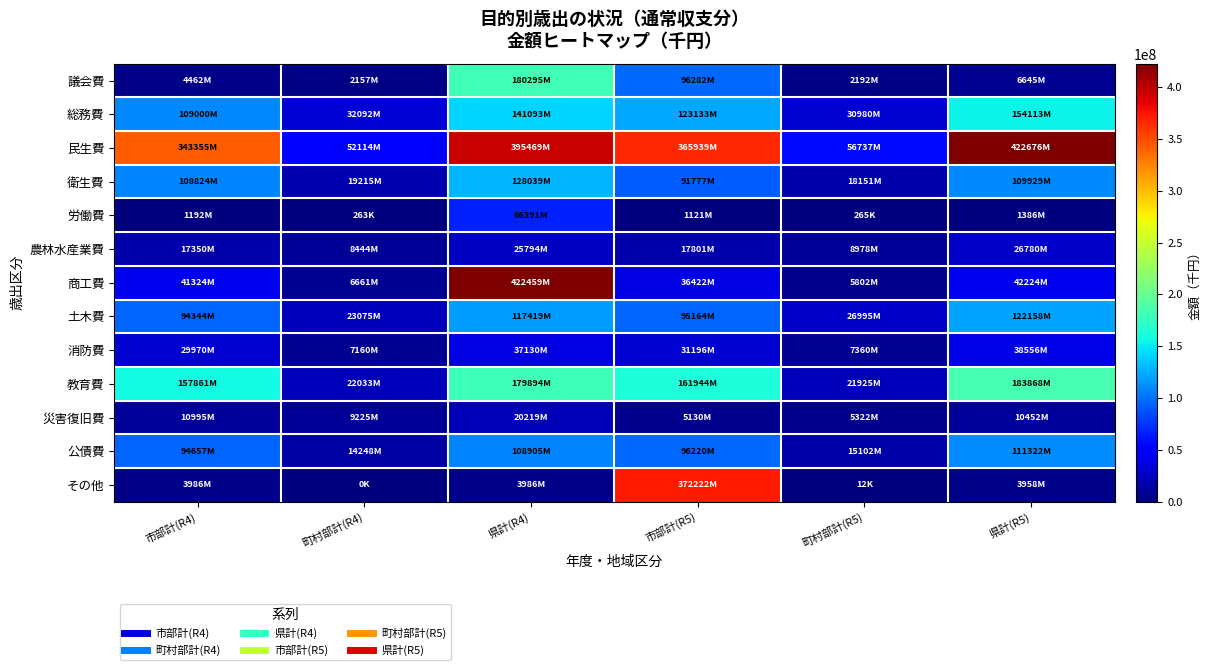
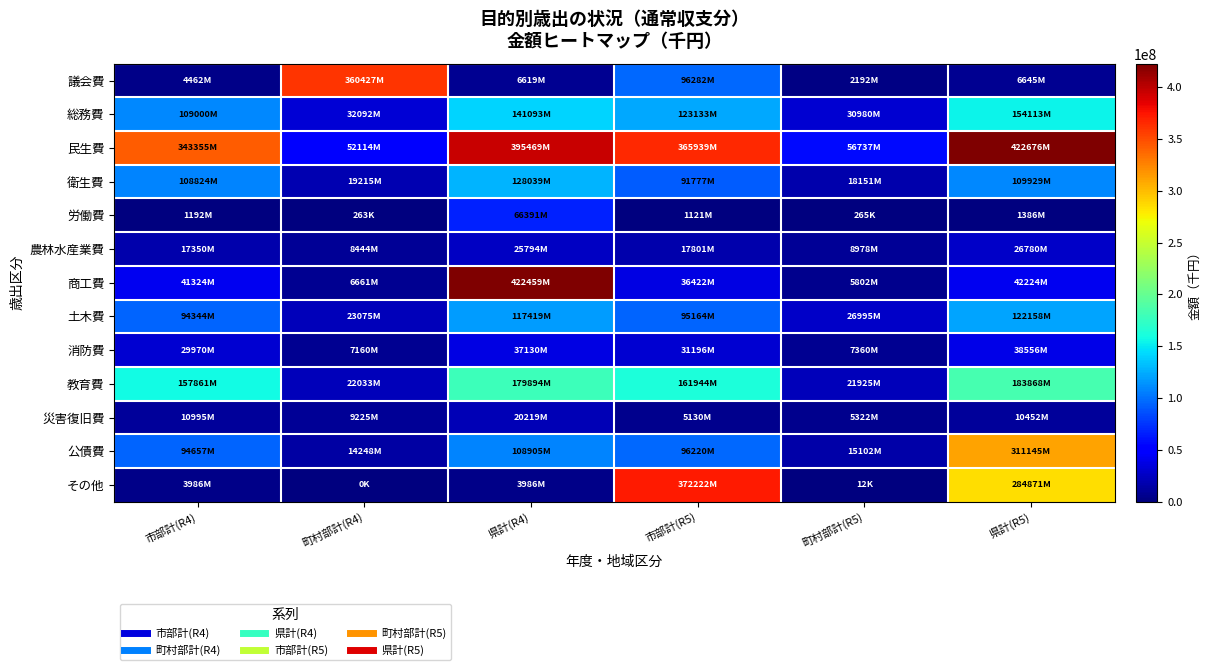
議会費, 町村部計(R4): 2157M -> 360427M
議会費, 県計(R4): 180295M -> 6619M
公債費, 県計(R5): 111322M -> 311145M
その他, 県計(R5): 3958M -> 284871M
